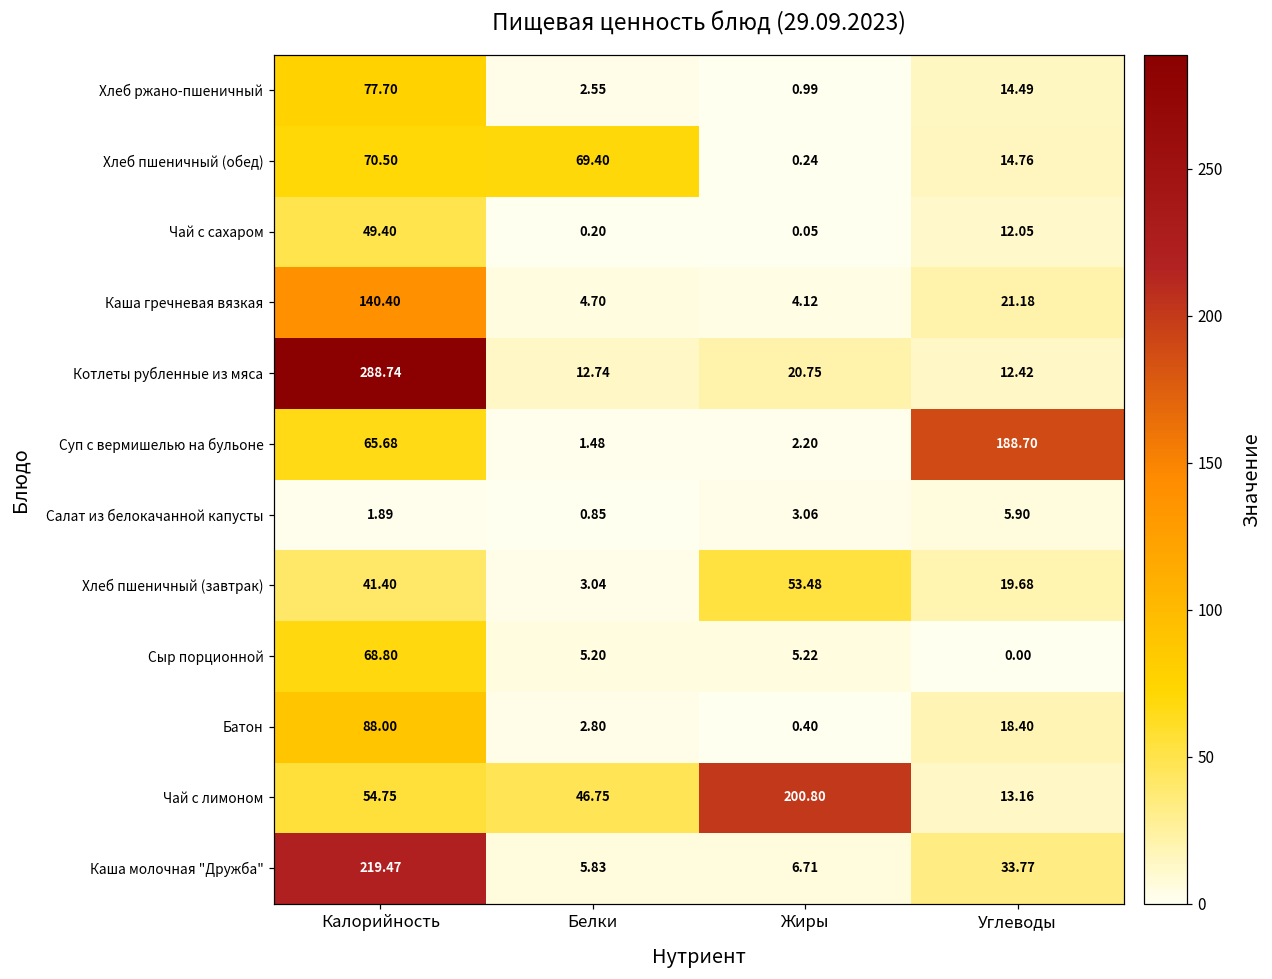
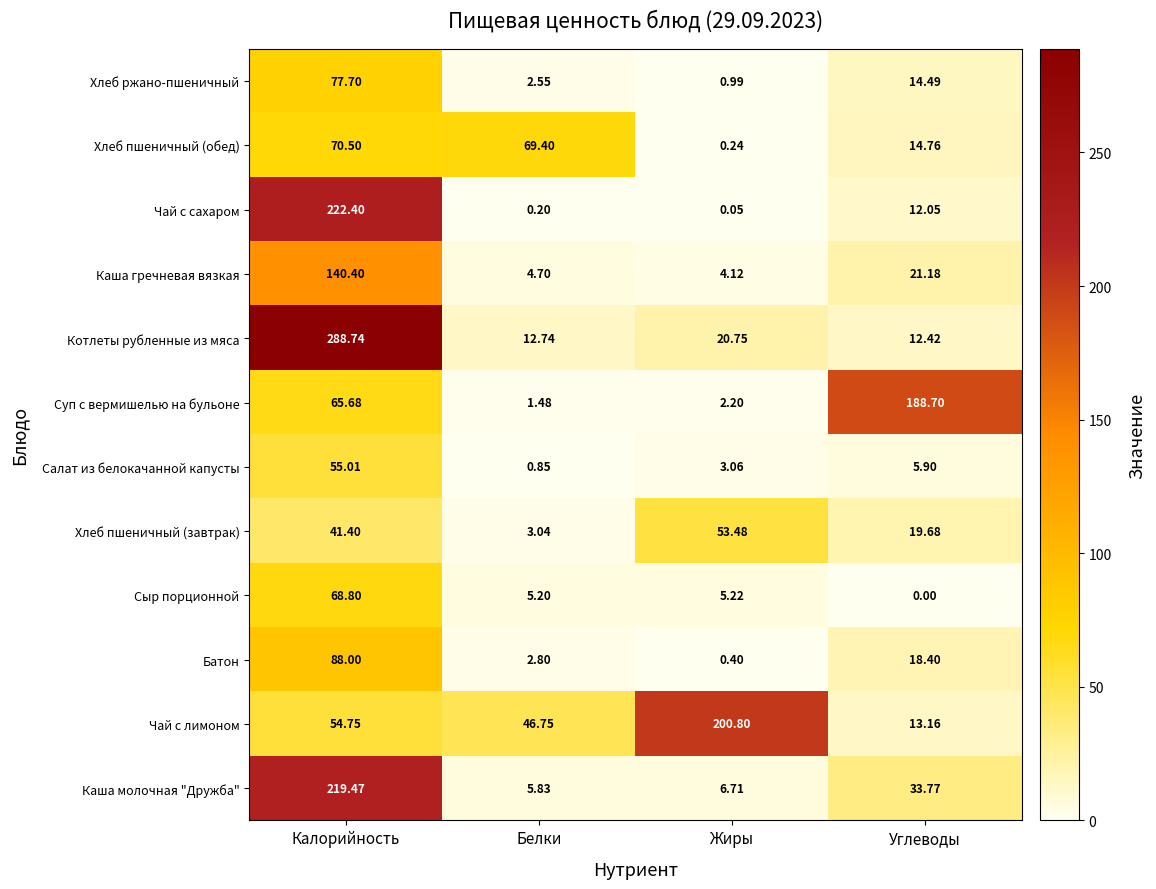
Чай с сахаром, Калорийность: 49.40 -> 222.40
Салат из белокачанной капусты, Калорийность: 1.89 -> 55.01
